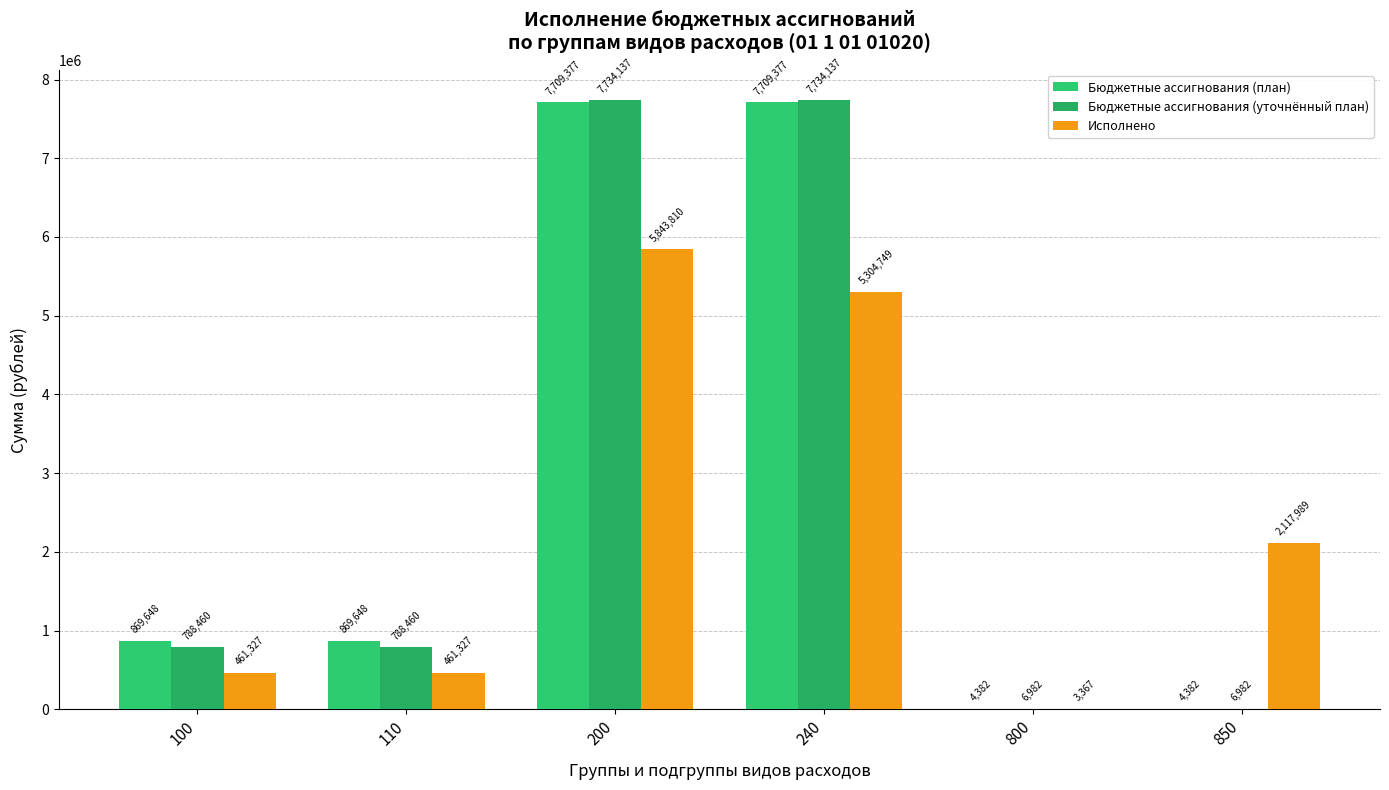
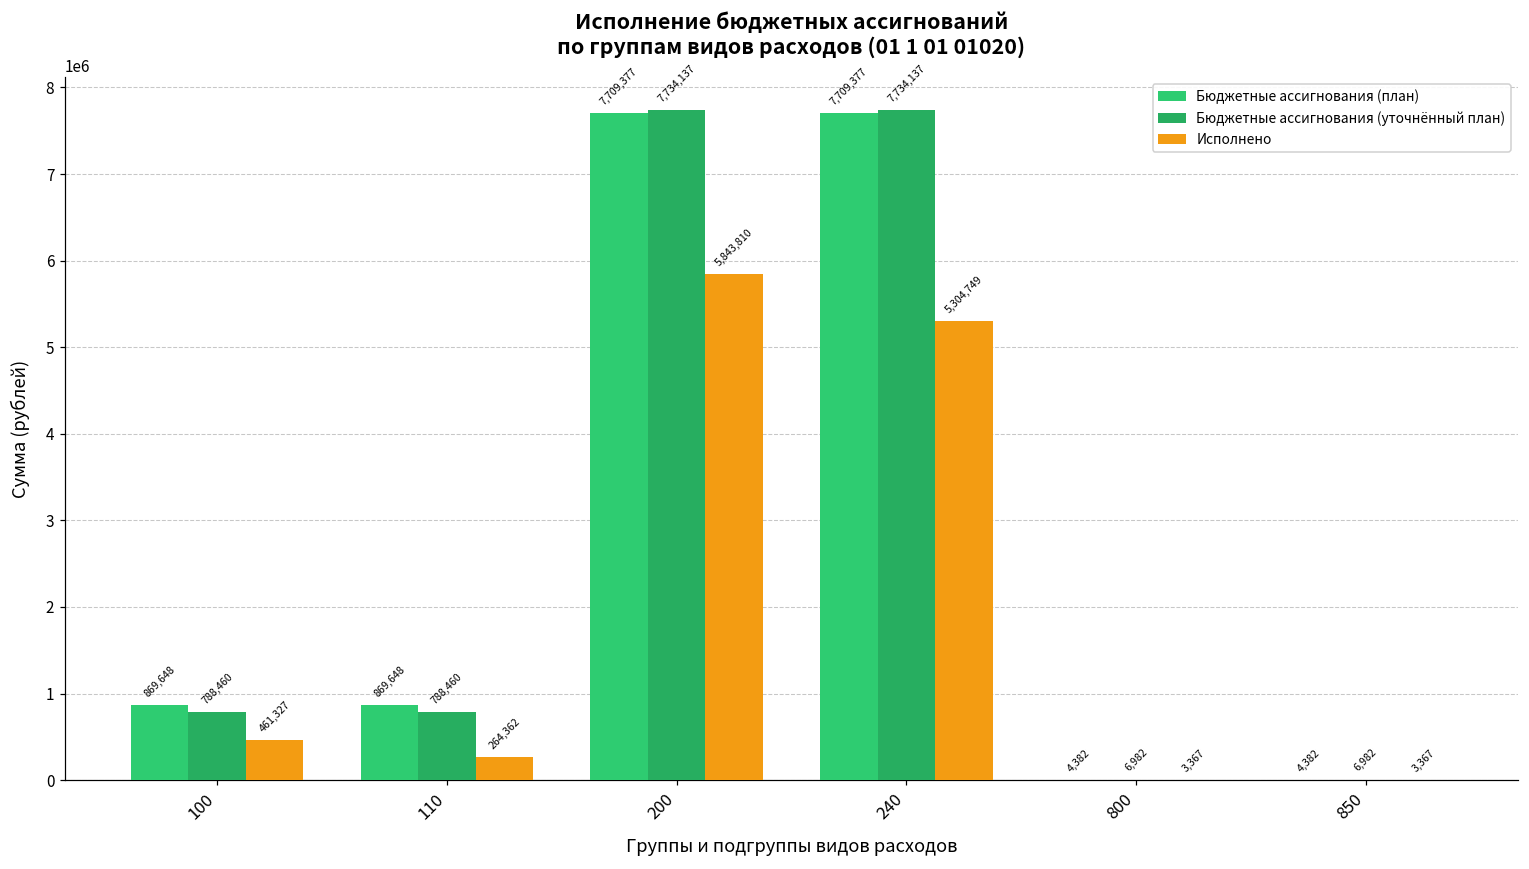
Исполнено, 110: 461,327 -> 264,362
Исполнено, 850: 2,117,989 -> 3,367
